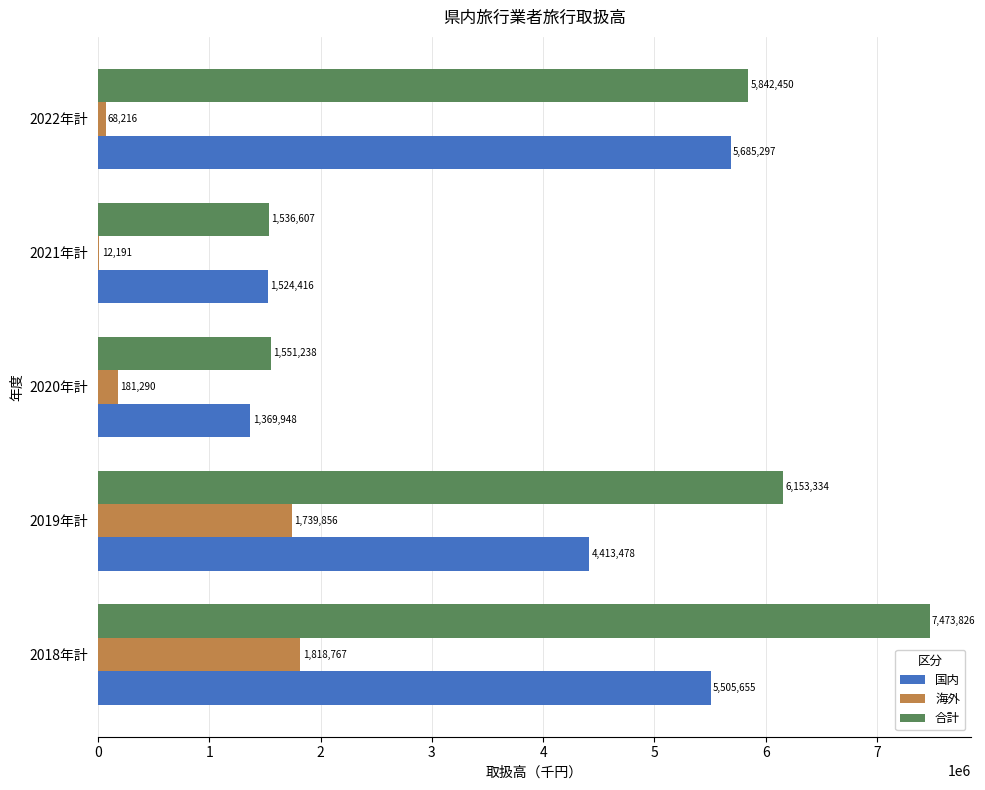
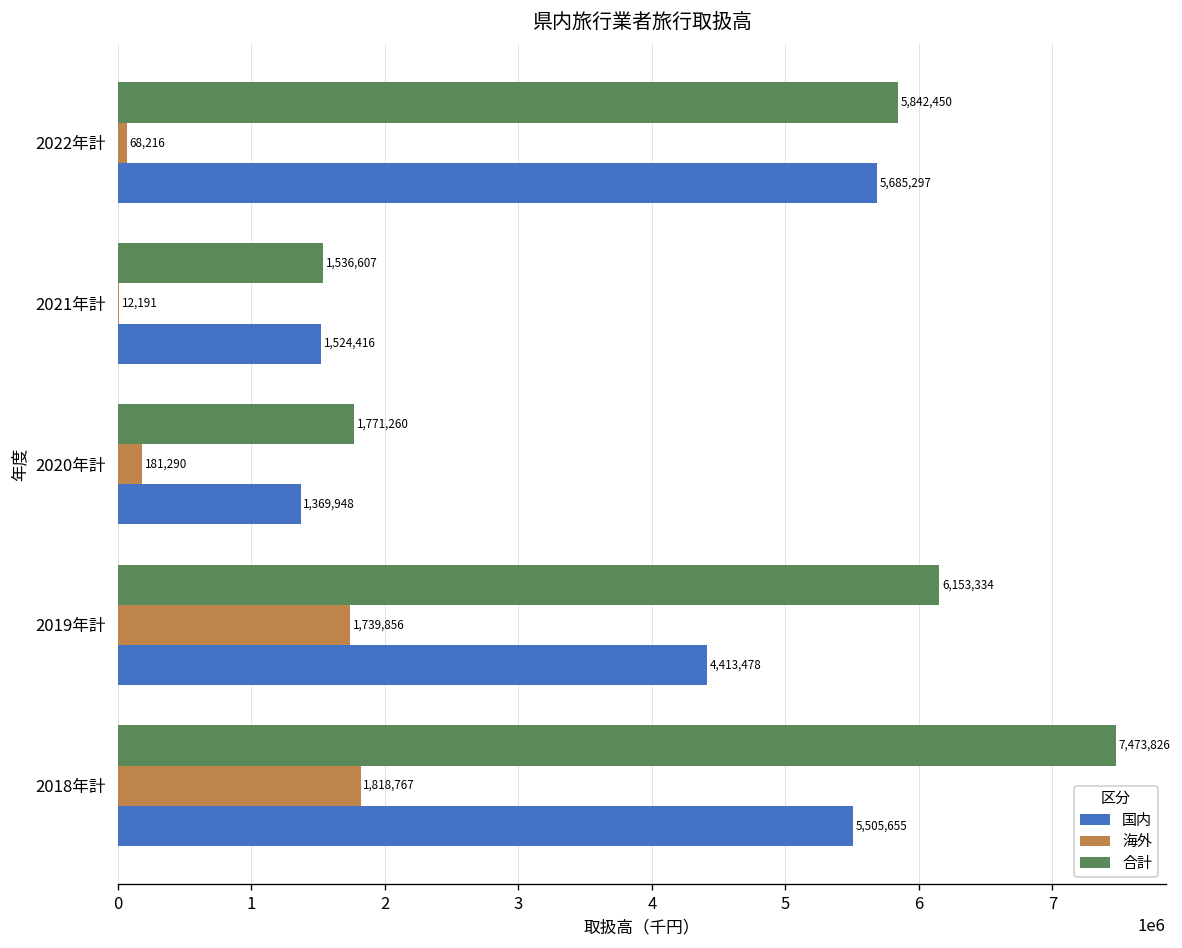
合計, 2020年計: 1,551,238 -> 1,771,260
